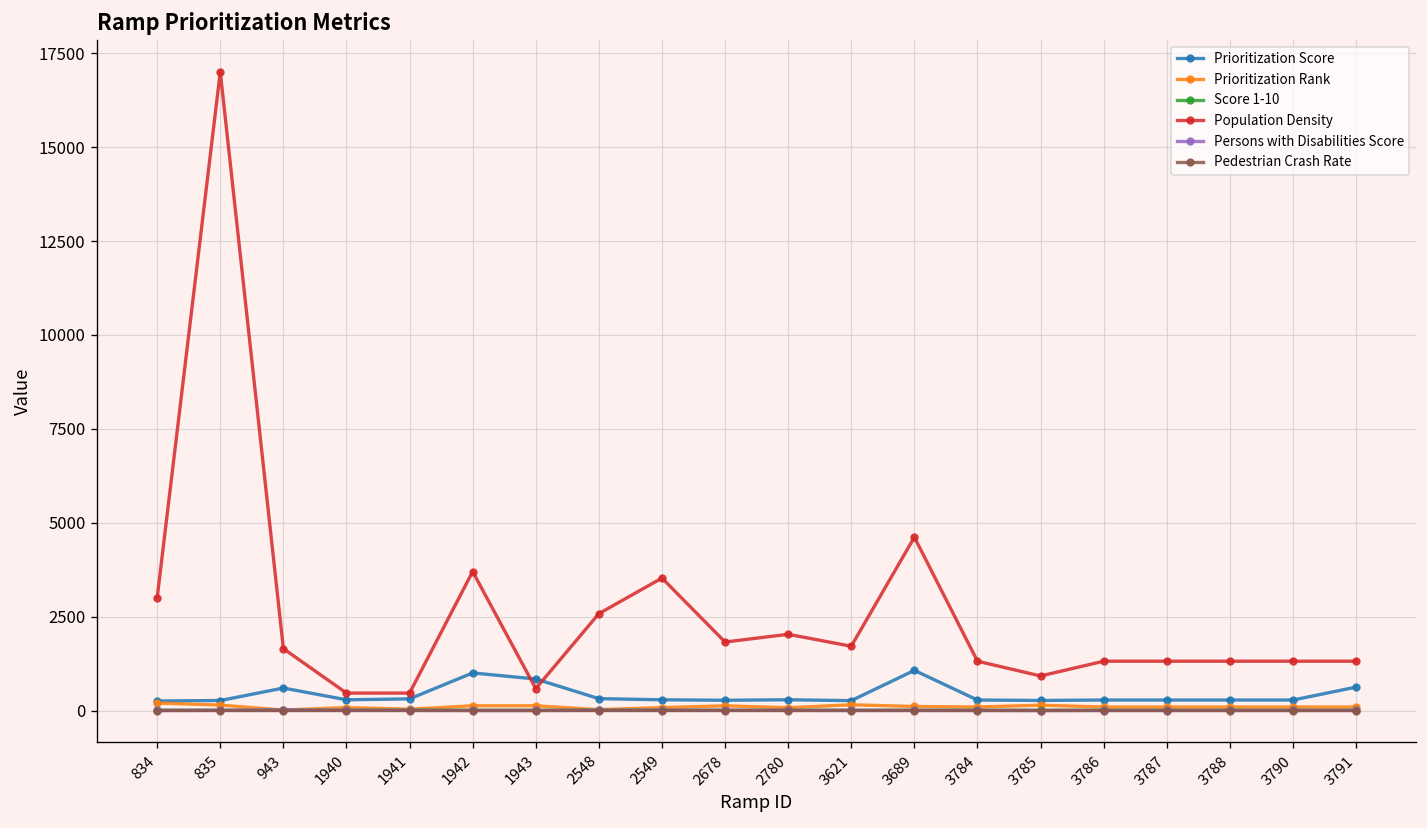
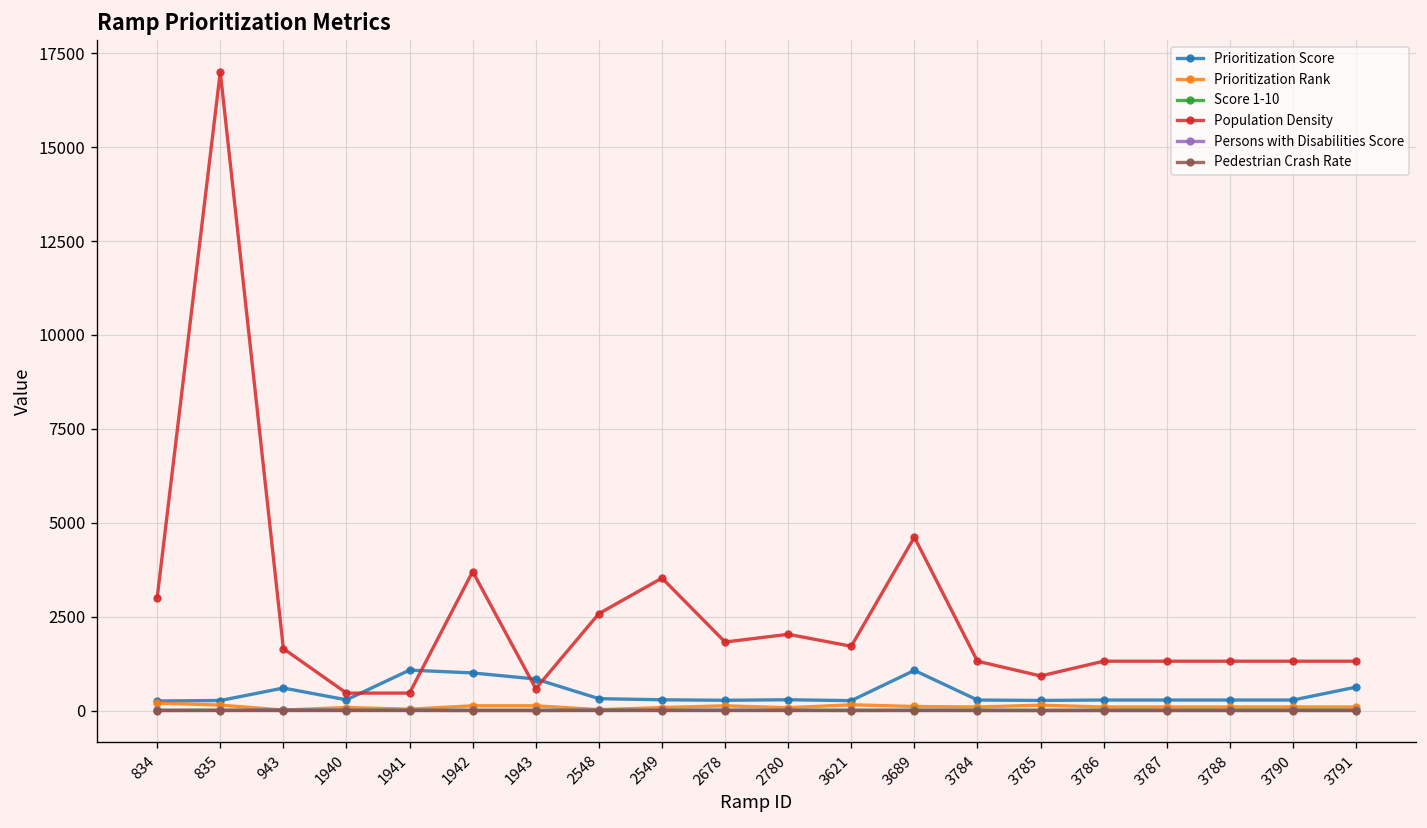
Prioritization Score, 1941: 300 -> 1100
